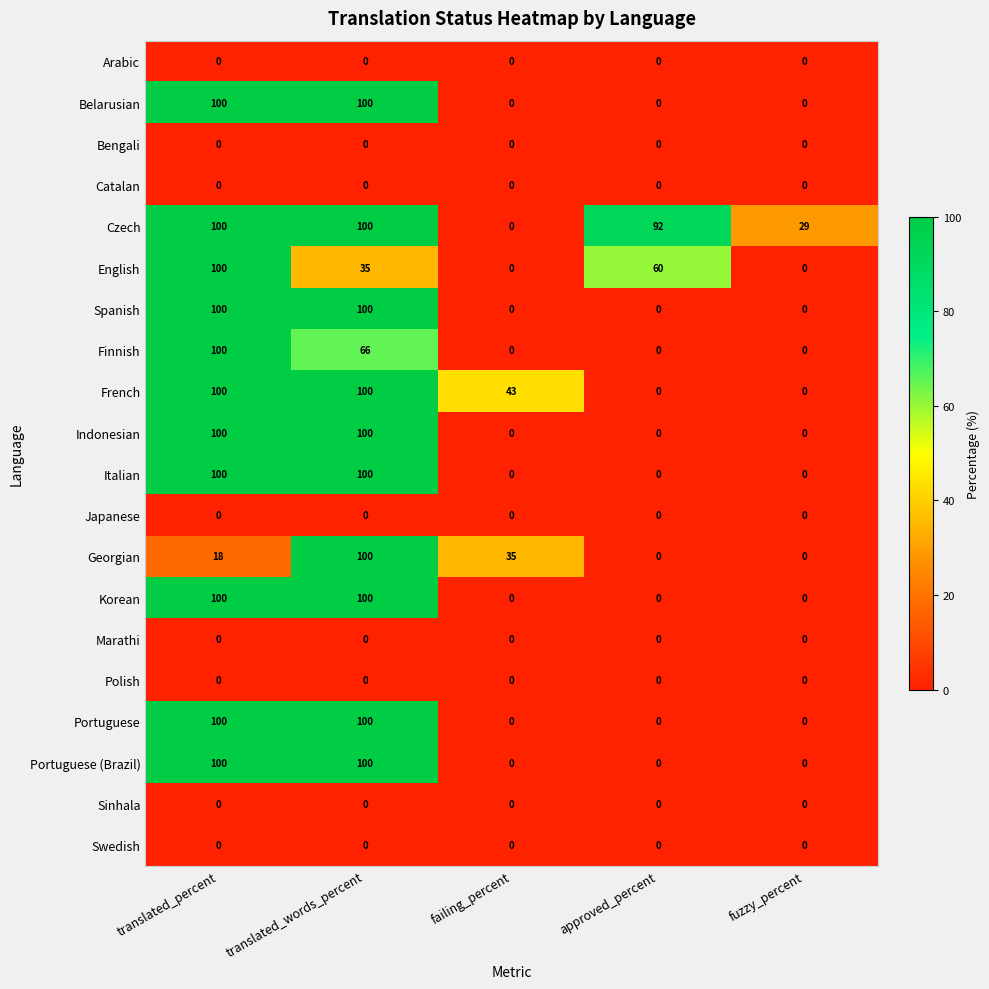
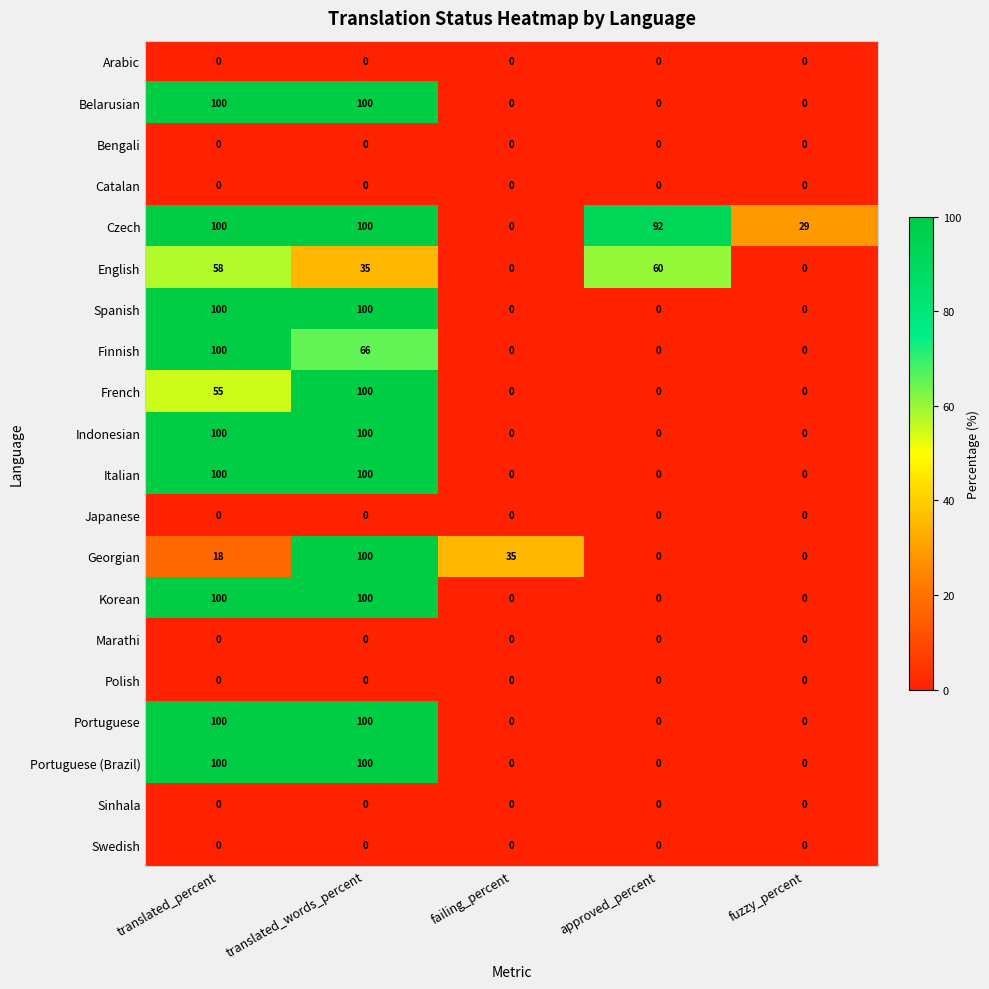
English, translated_percent: 100 -> 58
French, translated_percent: 100 -> 55
French, failing_percent: 43 -> 0
